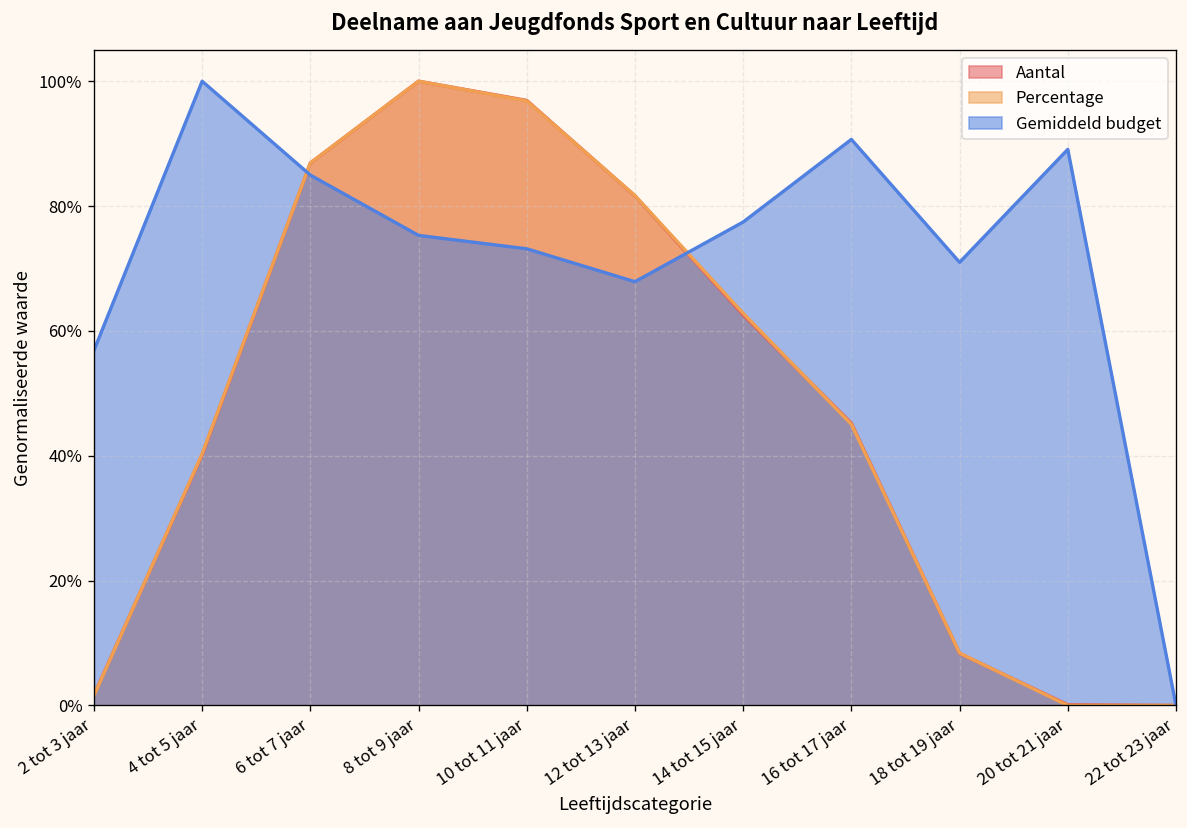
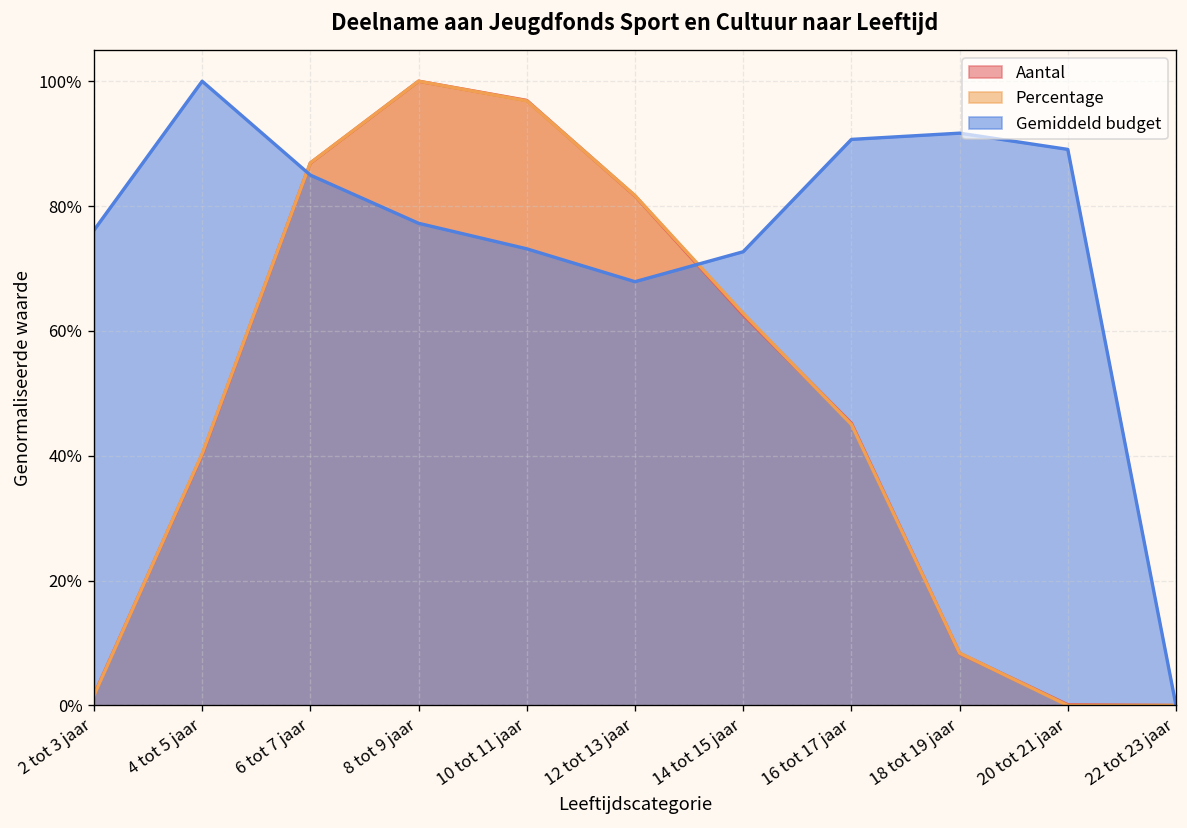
Gemiddeld budget, 2 tot 3 jaar: 57% -> 76%
Gemiddeld budget, 8 tot 9 jaar: 75% -> 77%
Gemiddeld budget, 14 tot 15 jaar: 77% -> 73%
Gemiddeld budget, 18 tot 19 jaar: 71% -> 92%
